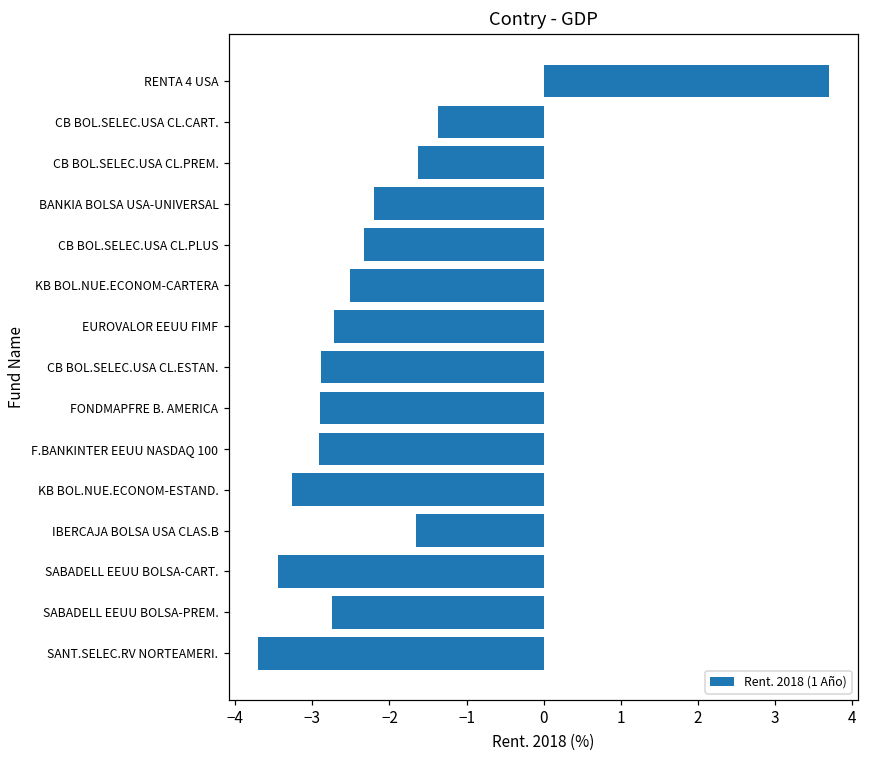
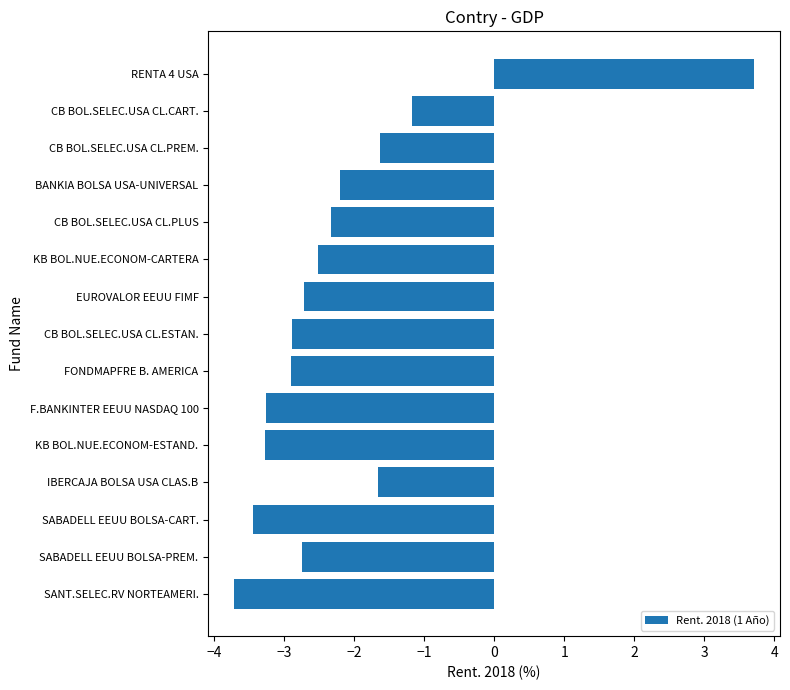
CB BOL.SELEC.USA CL.CART.: -1.4 -> -1.2
F.BANKINTER EEUU NASDAQ 100: -2.9 -> -3.3
